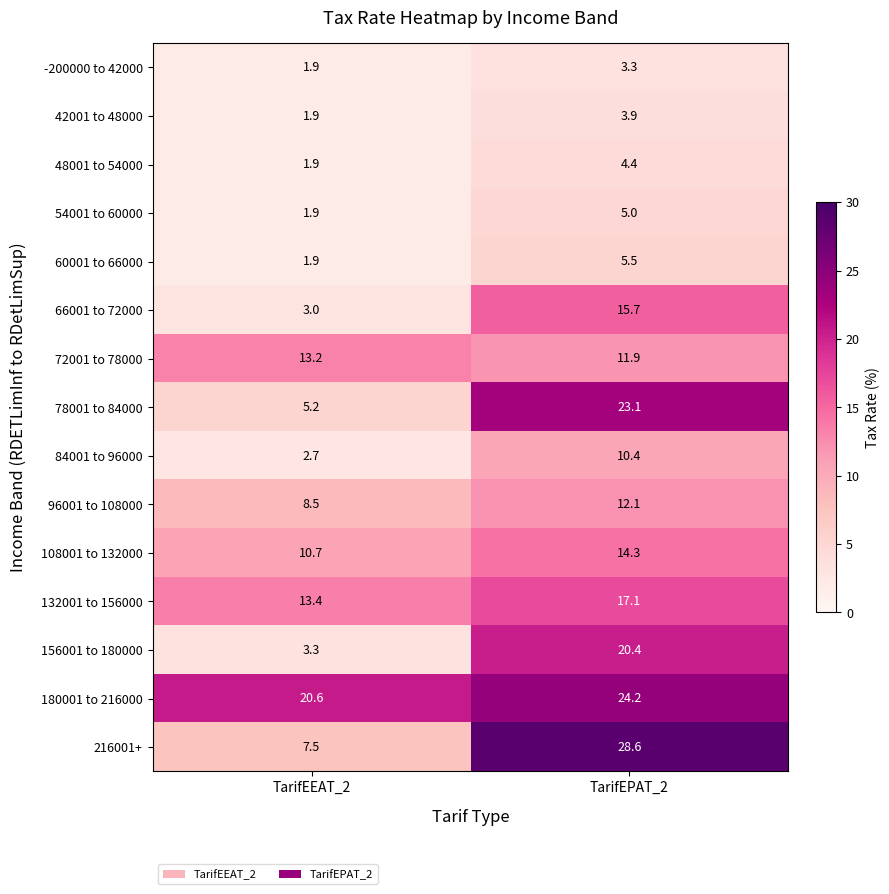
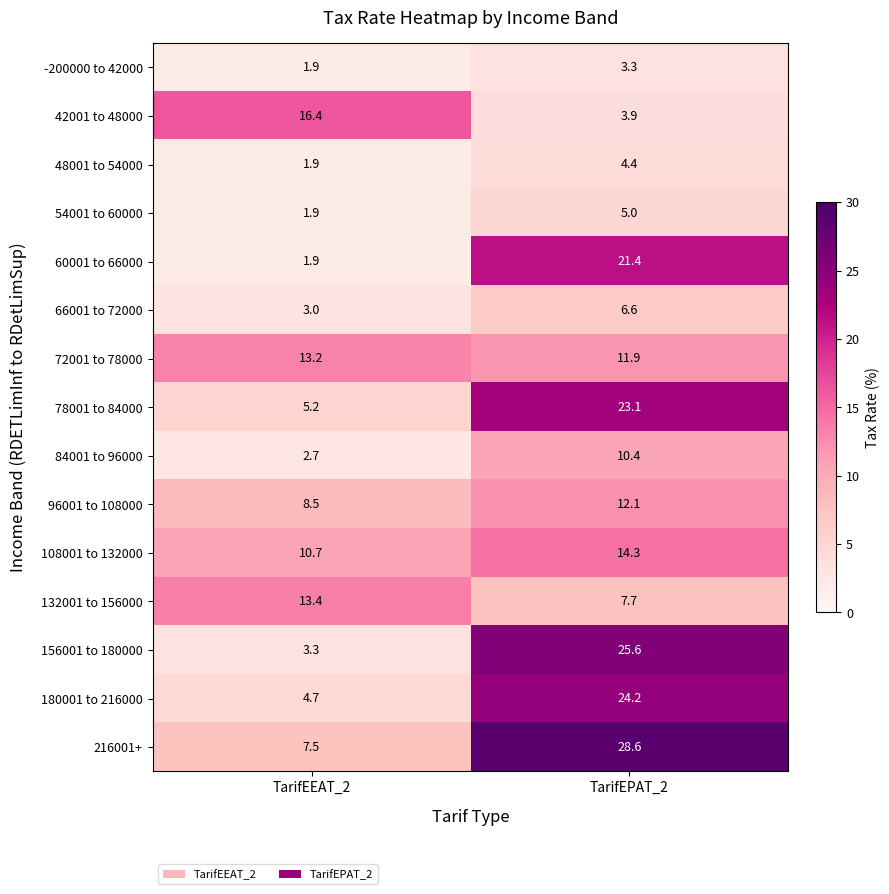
42001 to 48000, TarifEEAT_2: 1.9 -> 16.4
60001 to 66000, TarifEPAT_2: 5.5 -> 21.4
66001 to 72000, TarifEPAT_2: 15.7 -> 6.6
132001 to 156000, TarifEPAT_2: 17.1 -> 7.7
156001 to 180000, TarifEPAT_2: 20.4 -> 25.6
180001 to 216000, TarifEEAT_2: 20.6 -> 4.7
